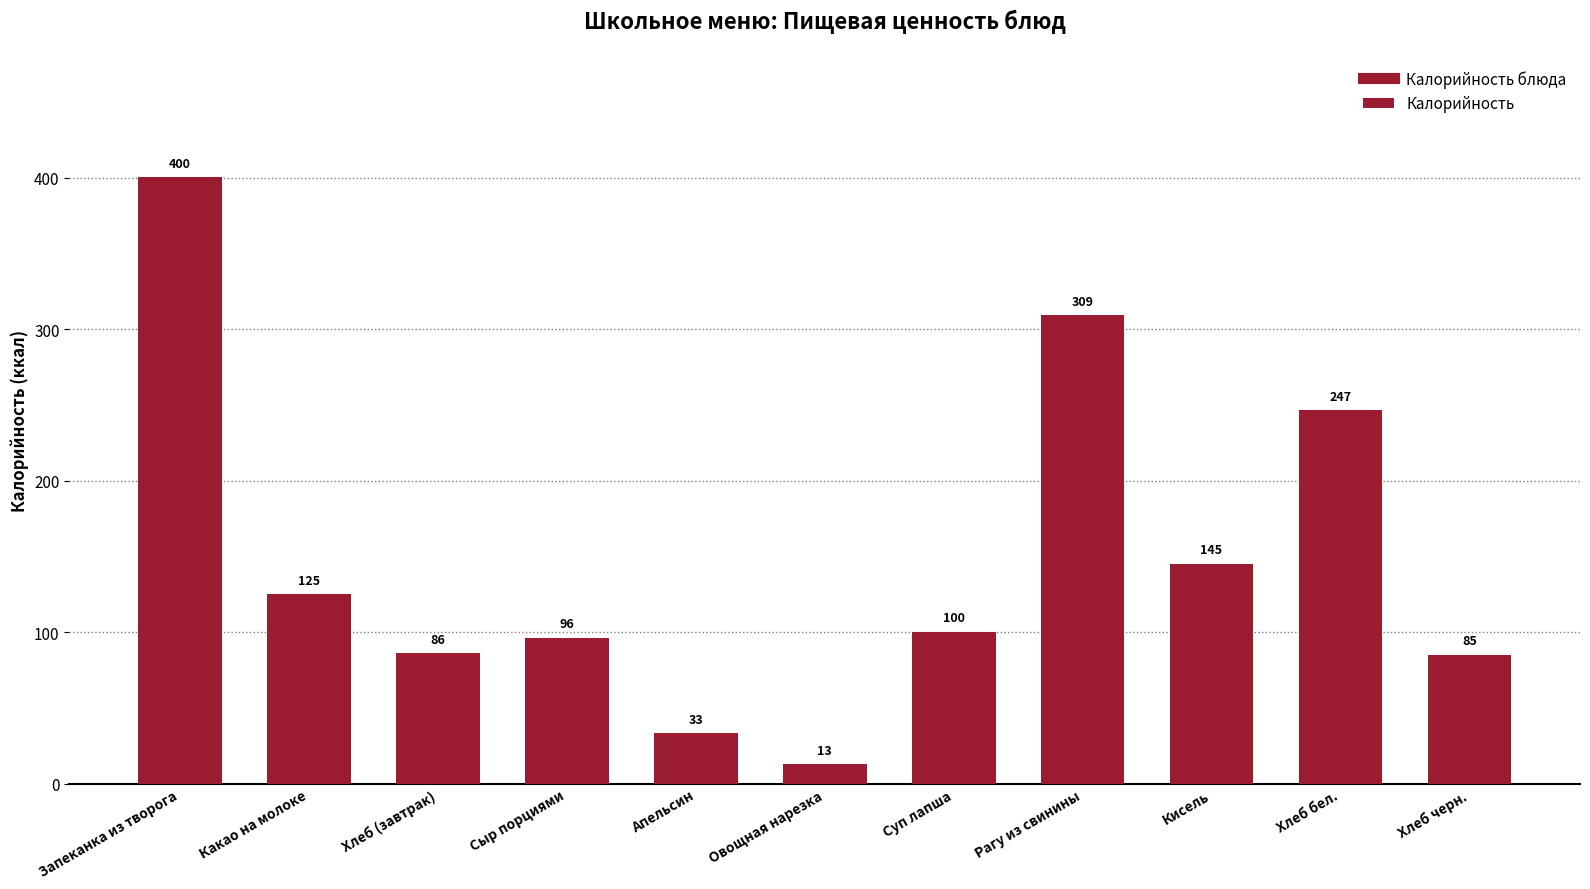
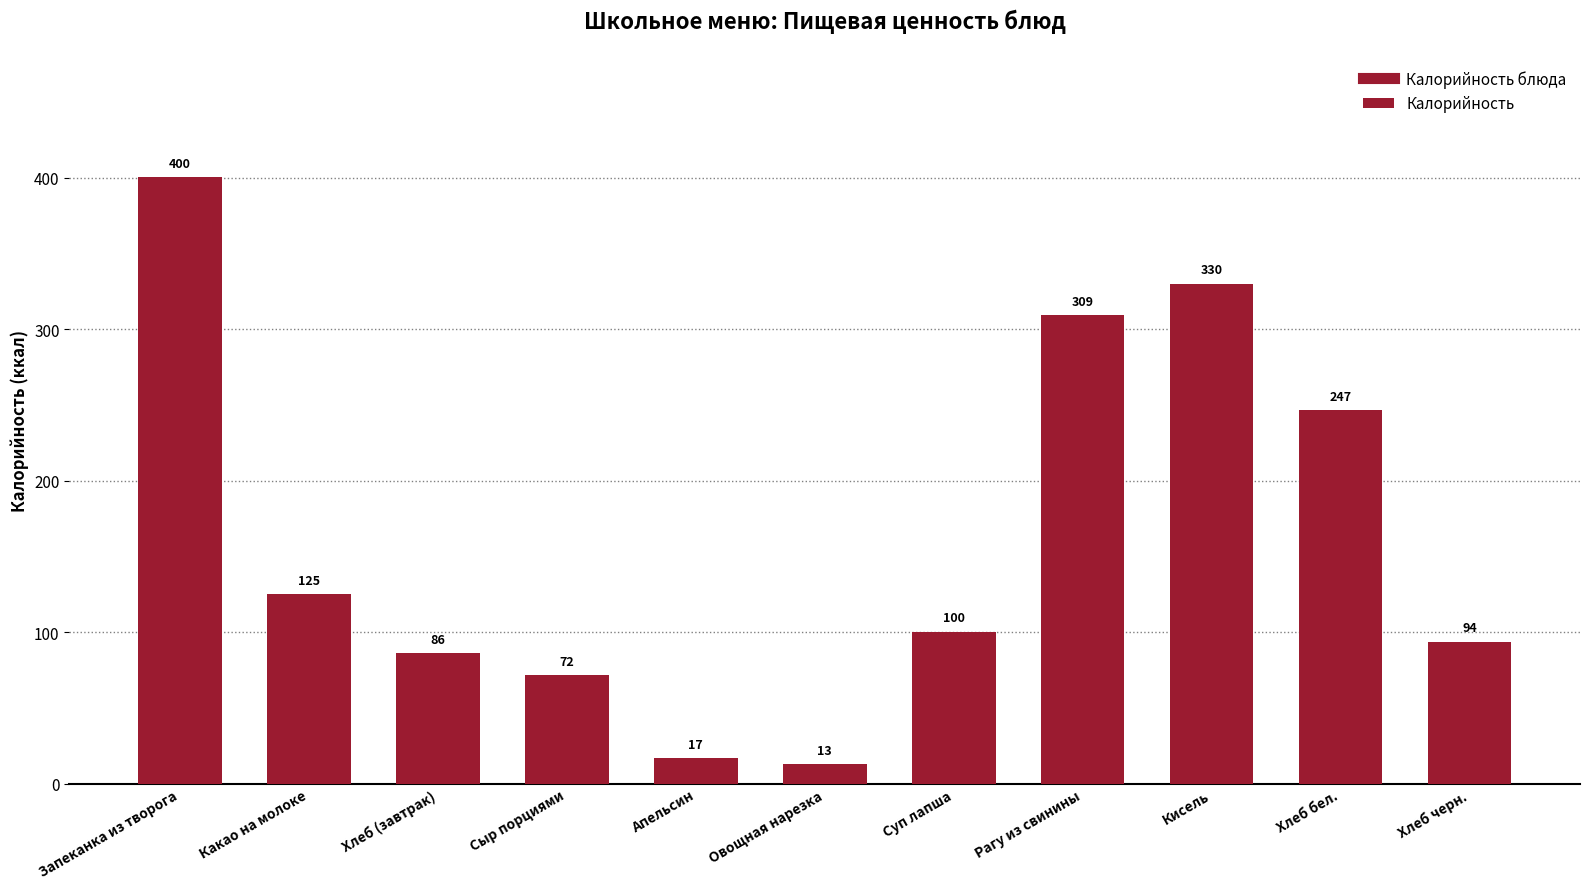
Сыр порциями: 96 -> 72
Апельсин: 33 -> 17
Кисель: 145 -> 330
Хлеб черн.: 85 -> 94
